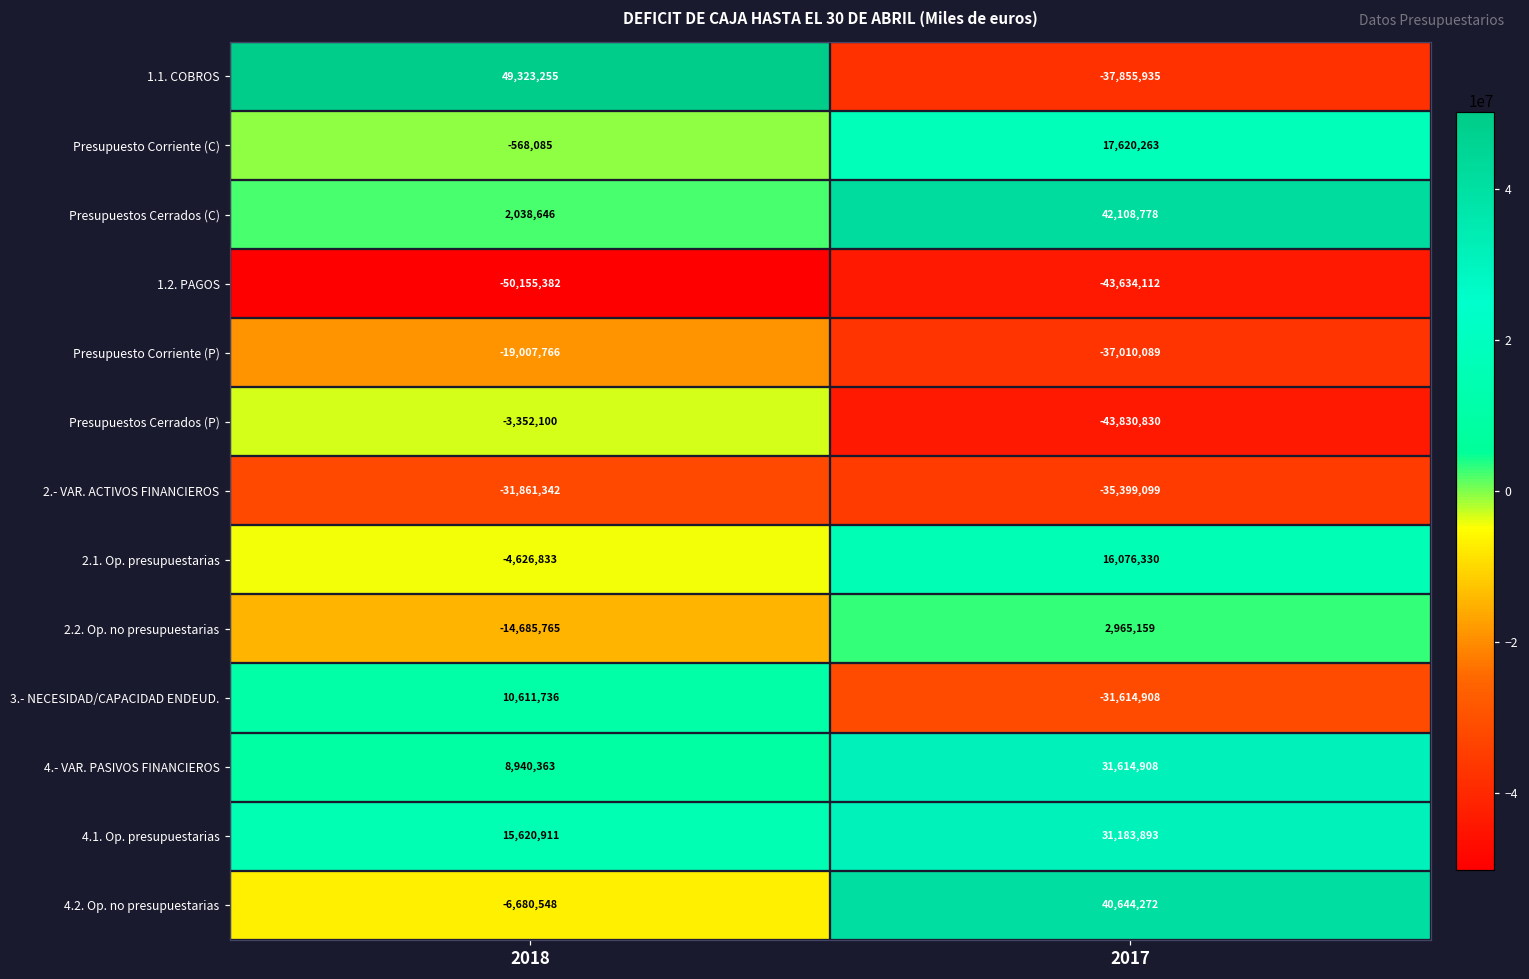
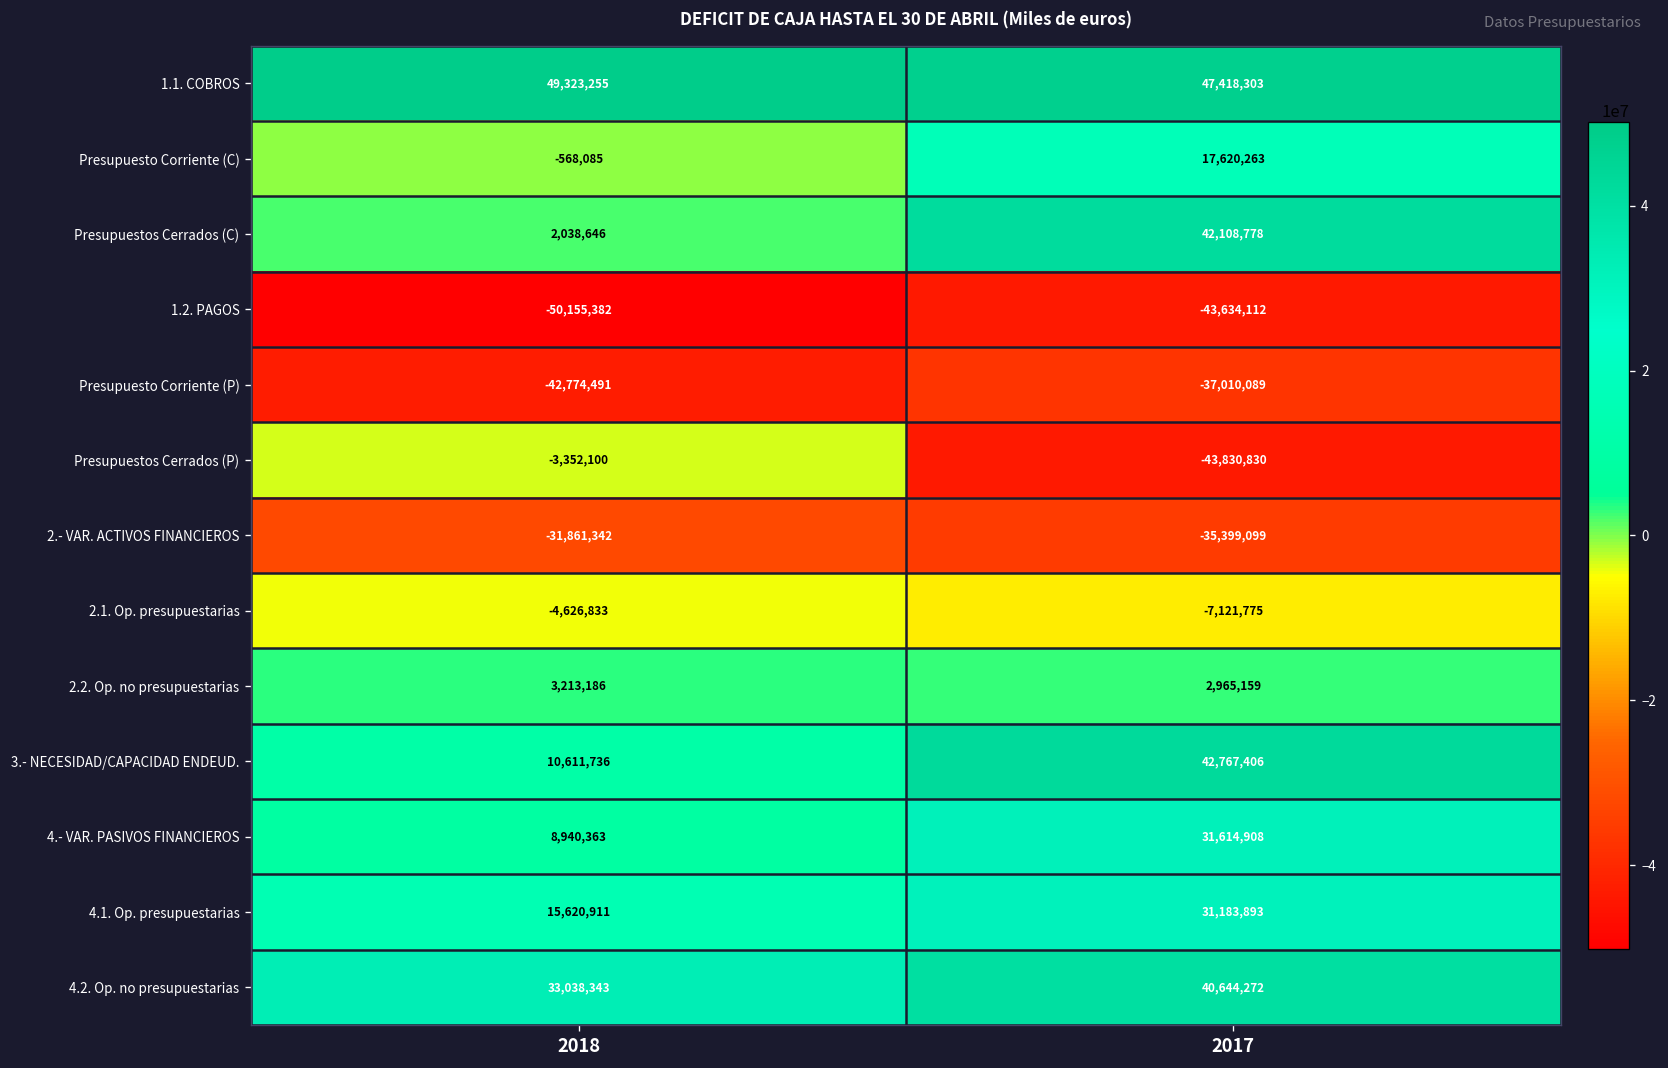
1.1. COBROS, 2017: -37,855,935 -> 47,418,303
Presupuesto Corriente (P), 2018: -19,007,766 -> -42,774,491
2.1. Op. presupuestarias, 2017: 16,076,330 -> -7,121,775
2.2. Op. no presupuestarias, 2018: -14,685,765 -> 3,213,186
3.- NECESIDAD/CAPACIDAD ENDEUD., 2017: -31,614,908 -> 42,767,406
4.2. Op. no presupuestarias, 2018: -6,680,548 -> 33,038,343
